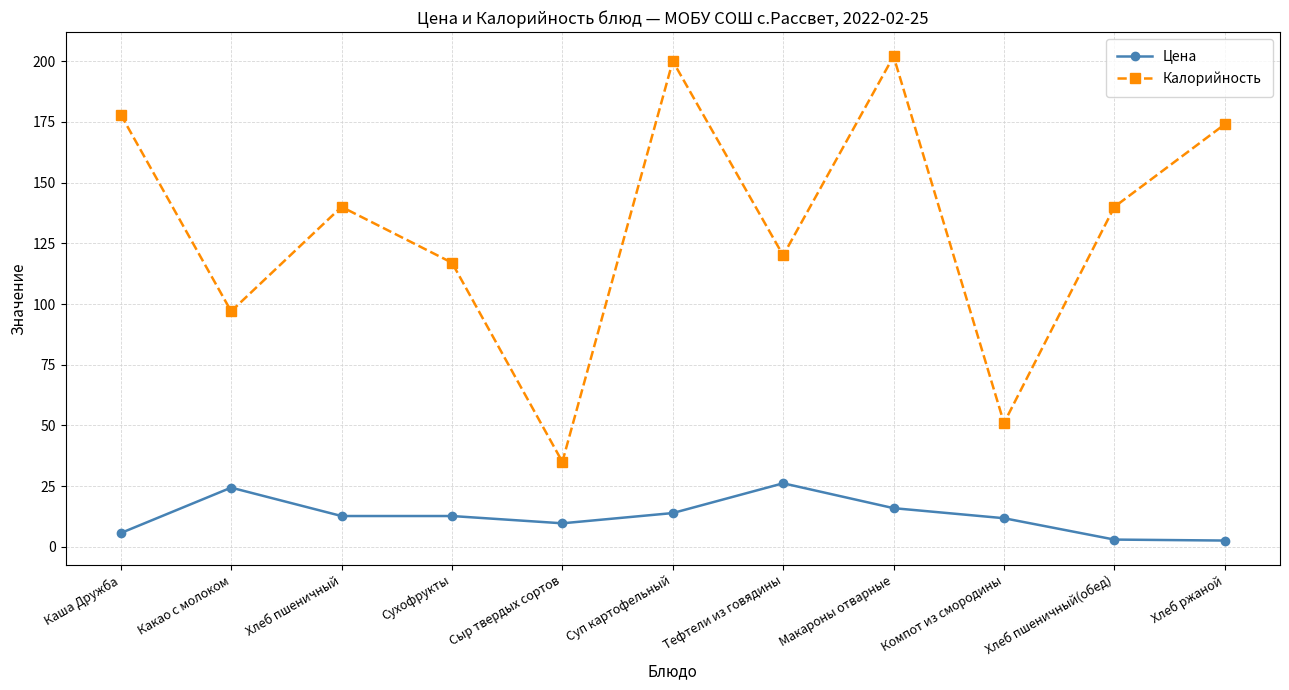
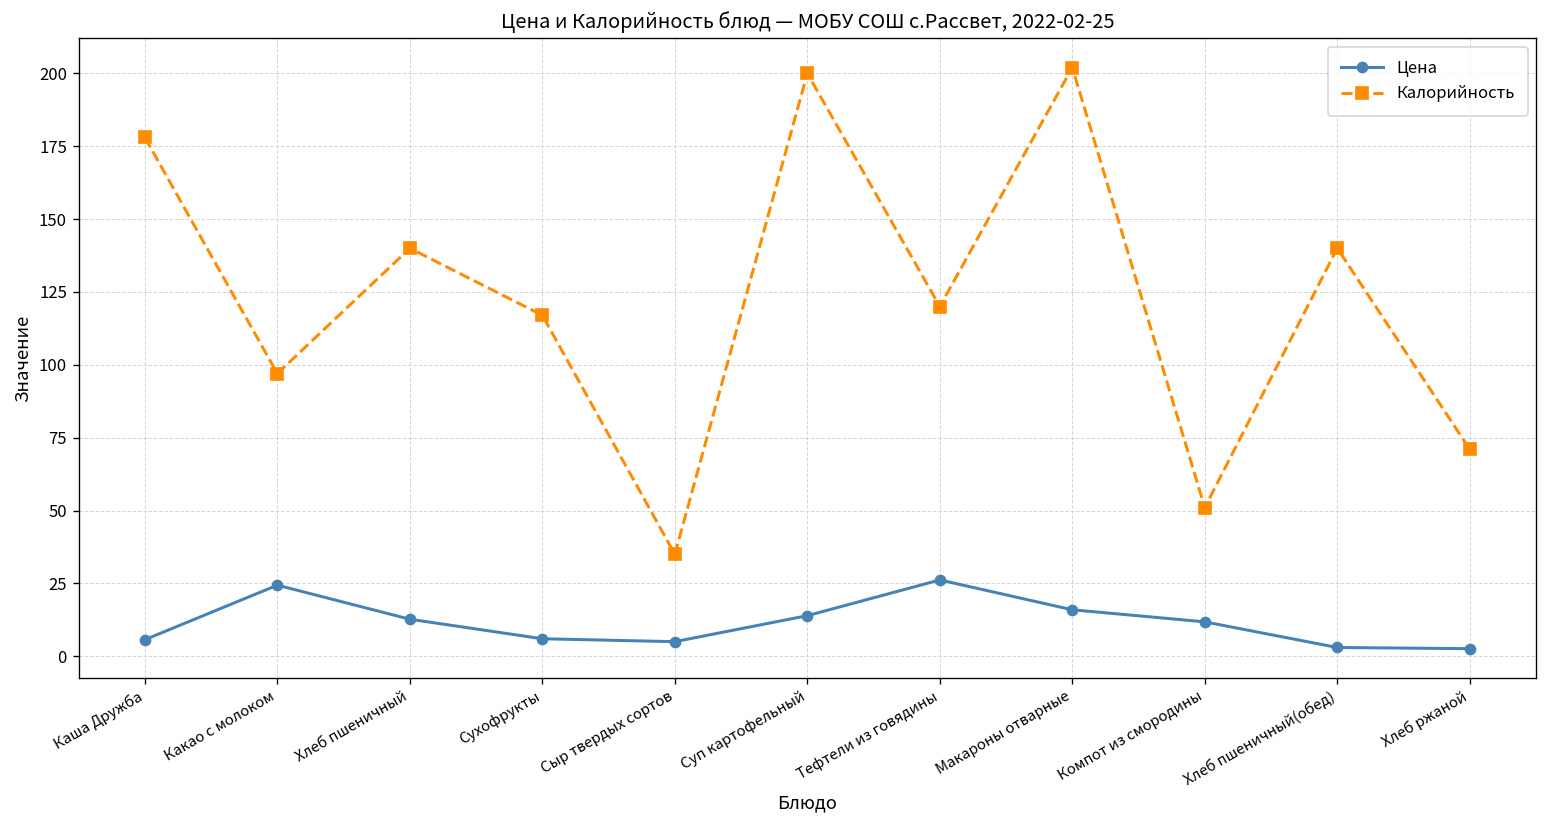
Цена, Сухофрукты: 13 -> 6
Цена, Сыр твердых сортов: 10 -> 5
Калорийность, Хлеб ржаной: 174 -> 71
